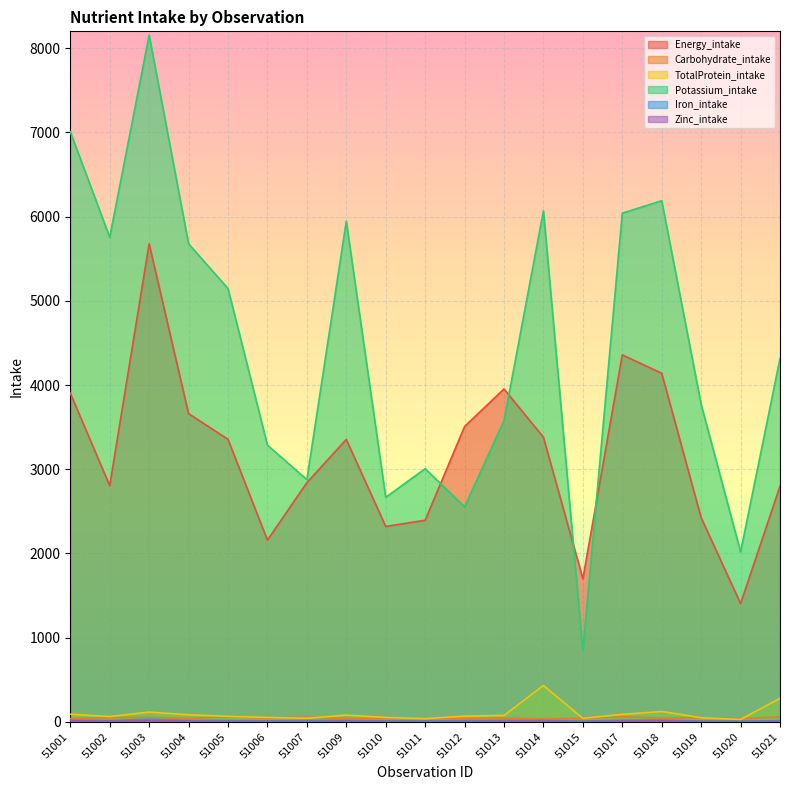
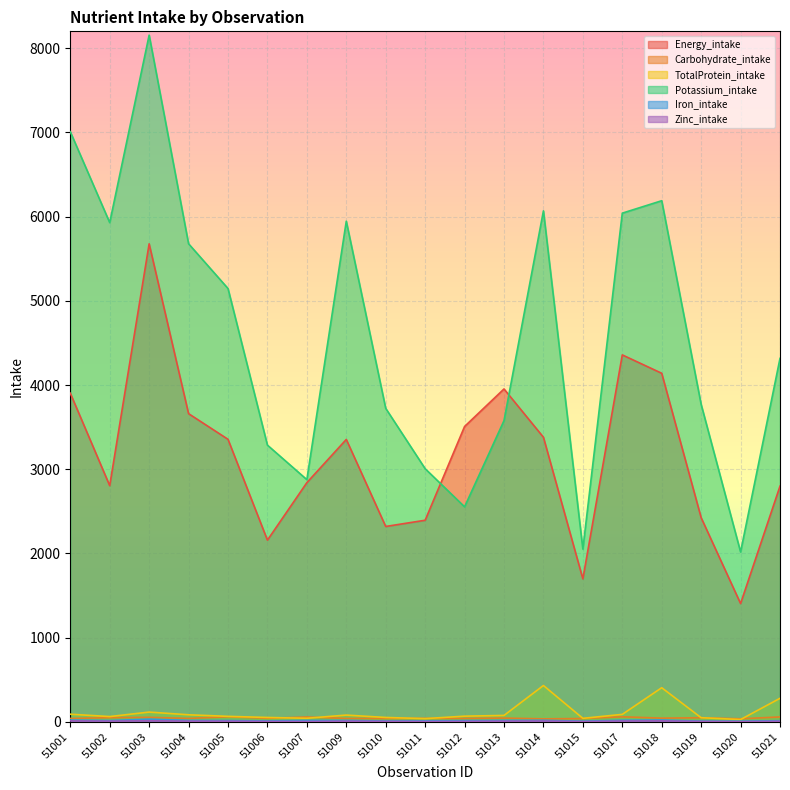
Potassium_intake, 51002: 5800 -> 5900
Potassium_intake, 51010: 2700 -> 3700
Potassium_intake, 51015: 800 -> 2100
TotalProtein_intake, 51018: 100 -> 400
